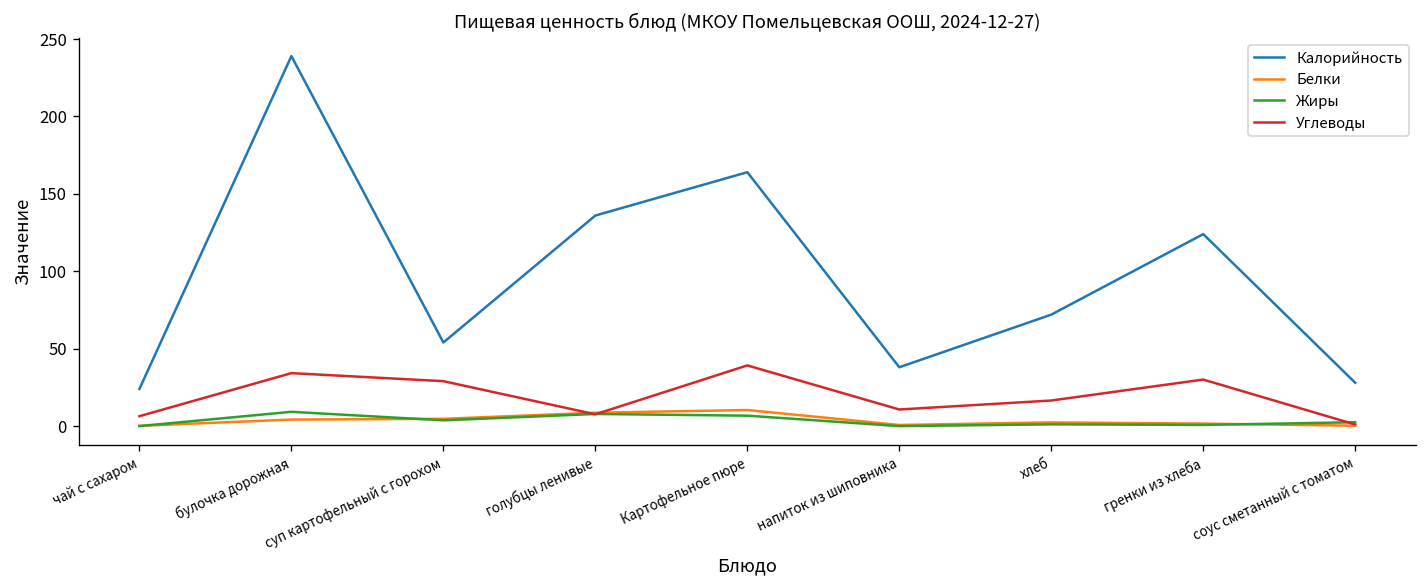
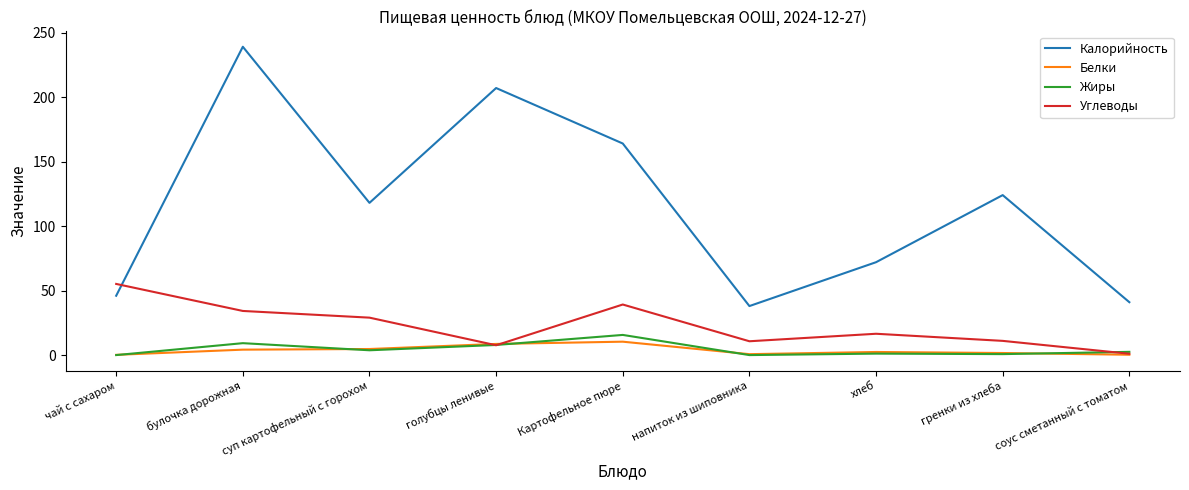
Калорийность, чай с сахаром: 24 -> 46
Углеводы, чай с сахаром: 6 -> 55
Калорийность, суп картофельный с горохом: 54 -> 118
Калорийность, голубцы ленивые: 136 -> 207
Жиры, Картофельное пюре: 7 -> 16
Углеводы, гренки из хлеба: 30 -> 11
Калорийность, соус сметанный с томатом: 28 -> 41
